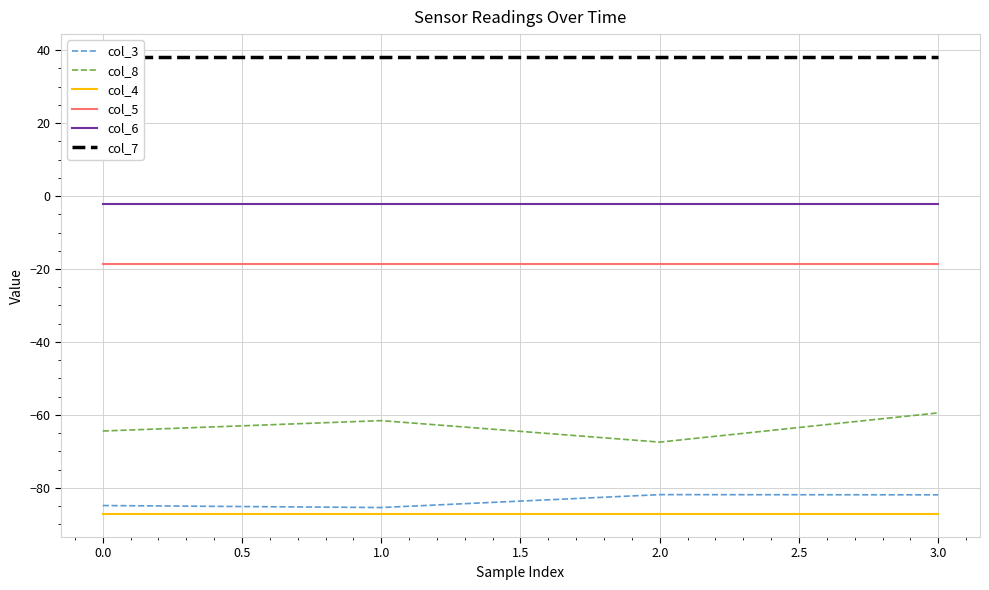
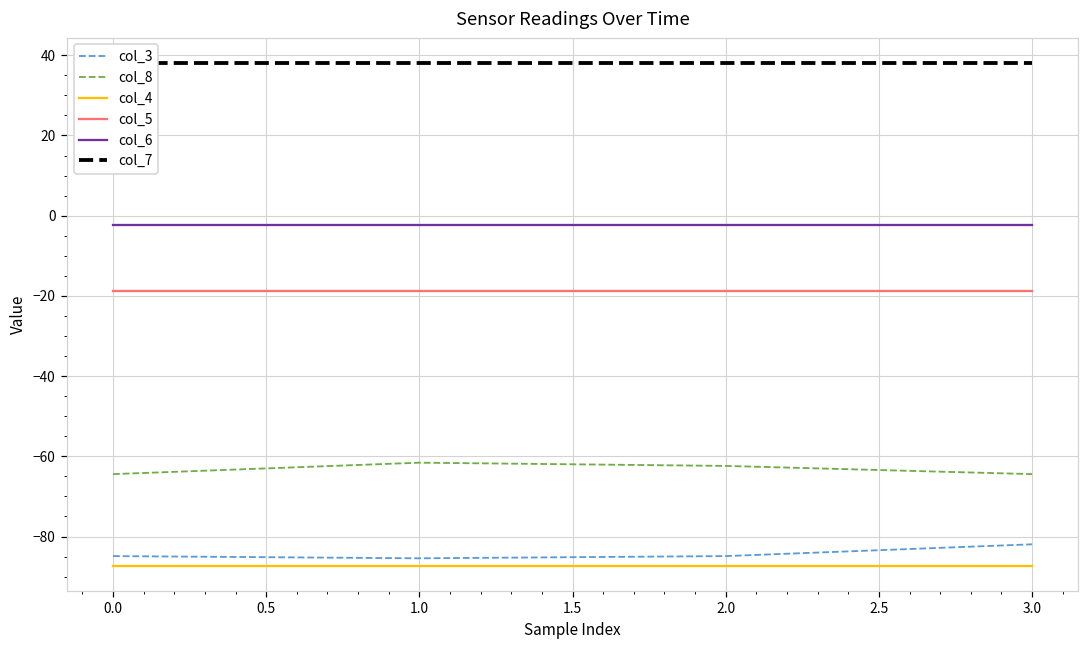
col_3, 2.0: -82 -> -85
col_8, 2.0: -67 -> -62
col_8, 3.0: -59 -> -64
